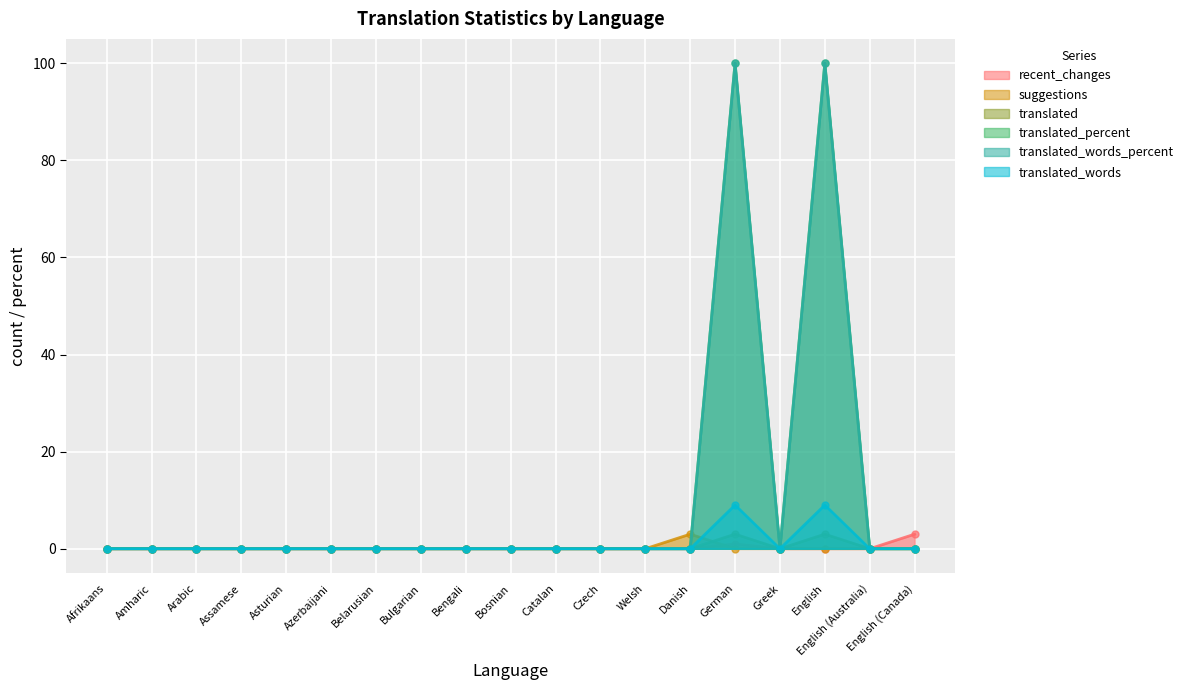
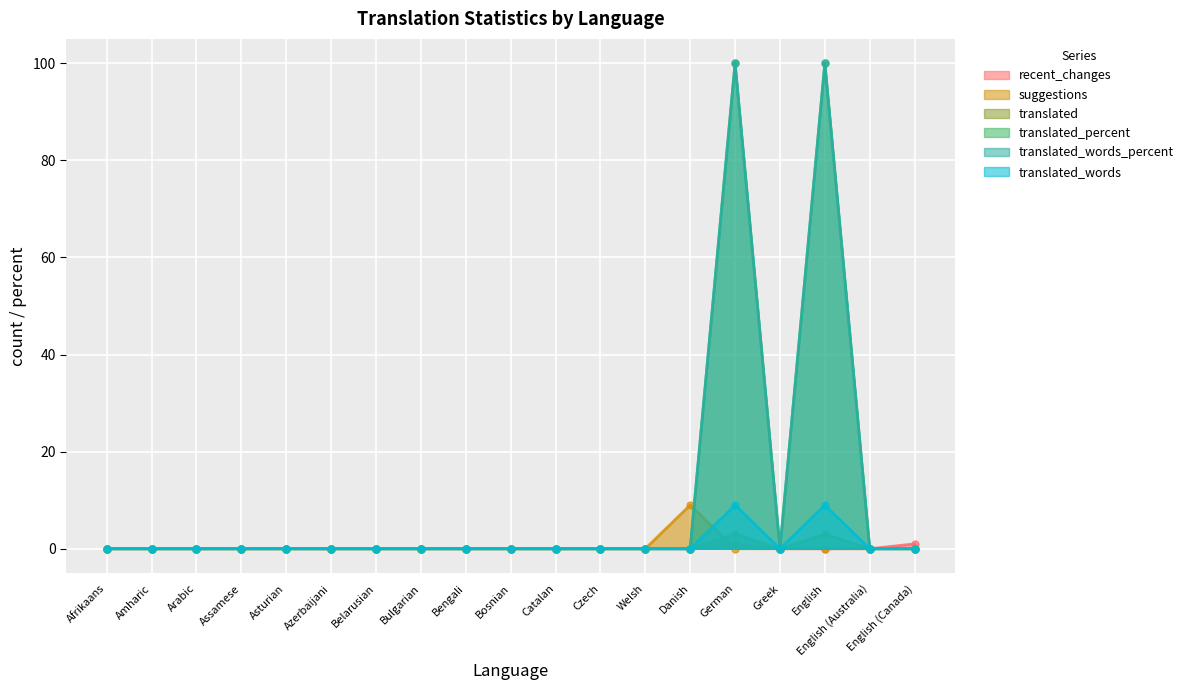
suggestions, Danish: 3 -> 9
recent_changes, English (Canada): 3 -> 1
